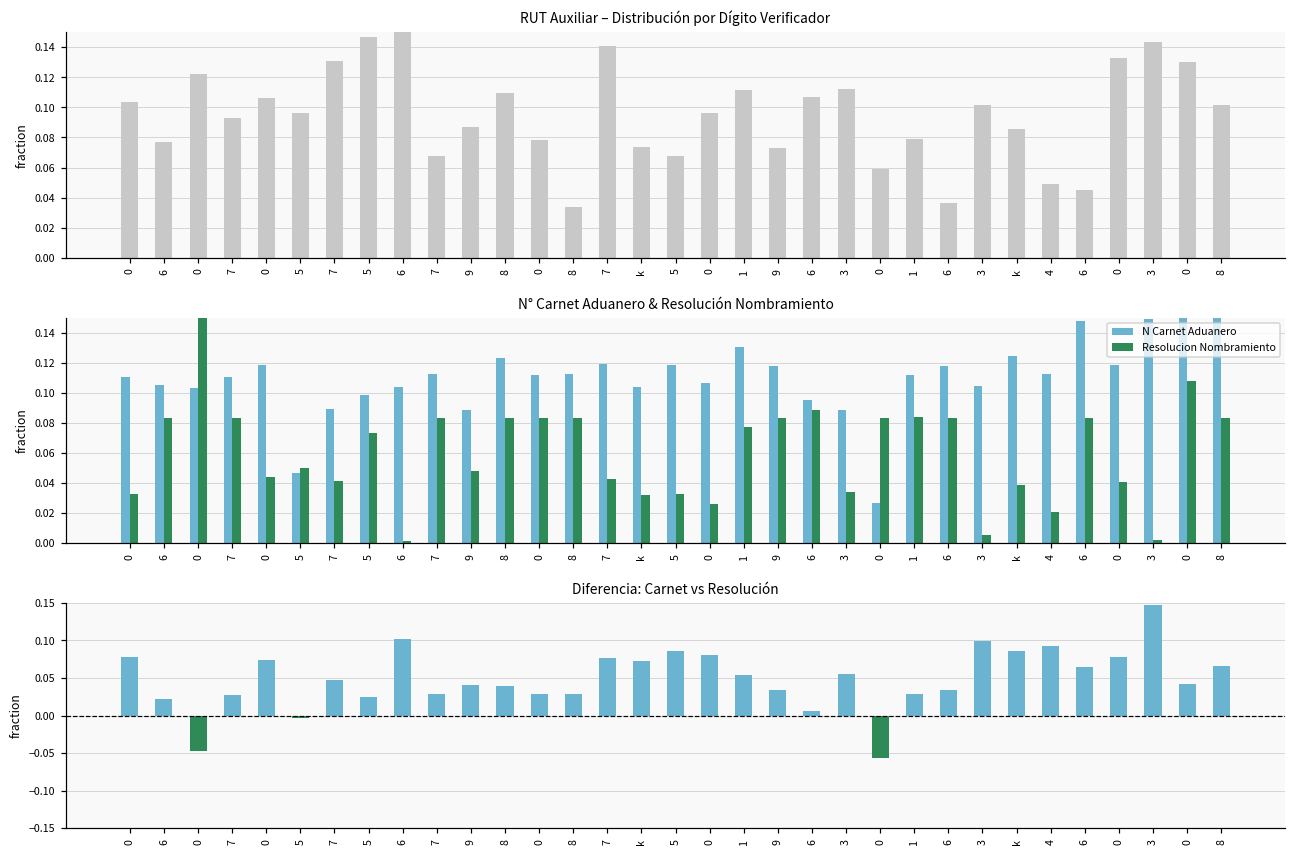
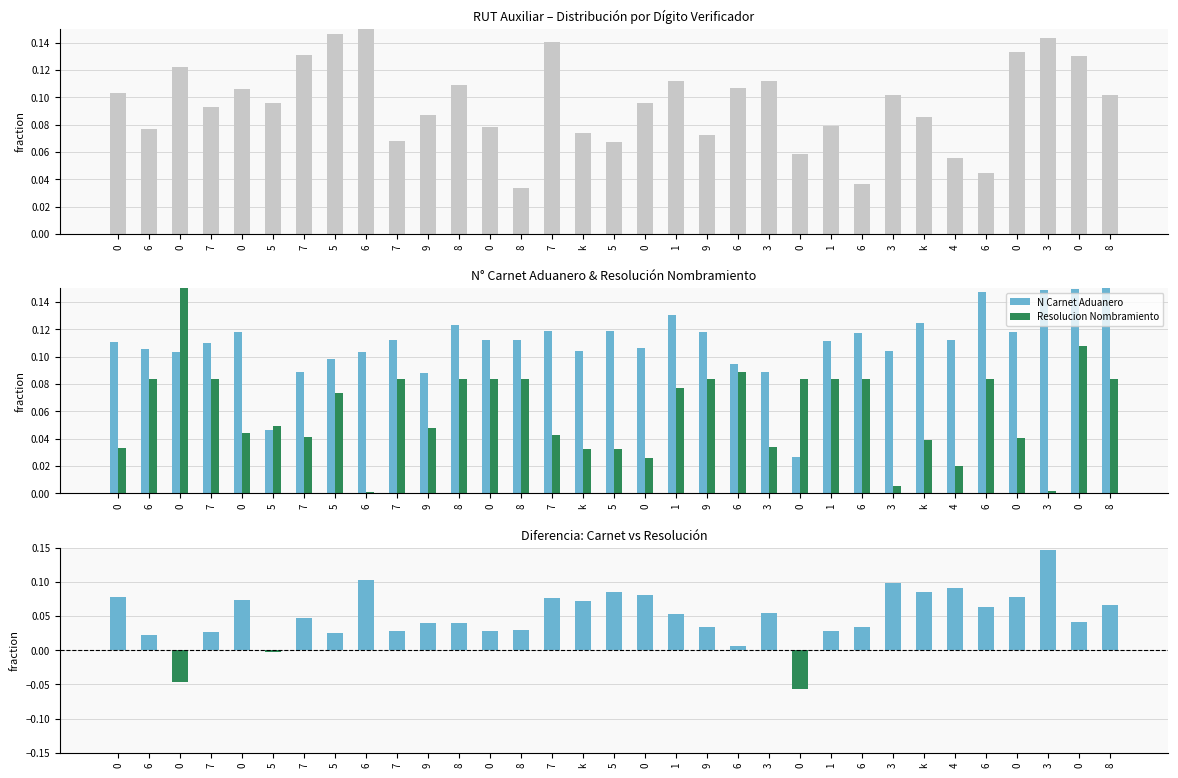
RUT Auxiliar – Distribución por Dígito Verificador, 4: 0.049 -> 0.055
